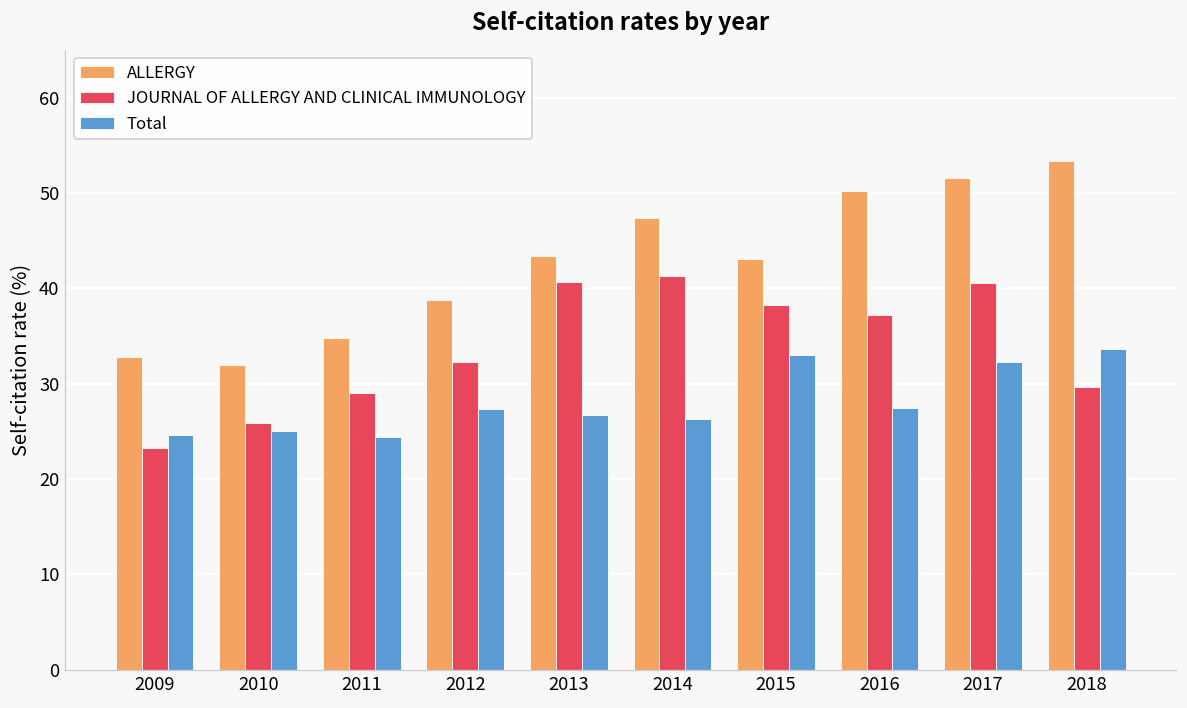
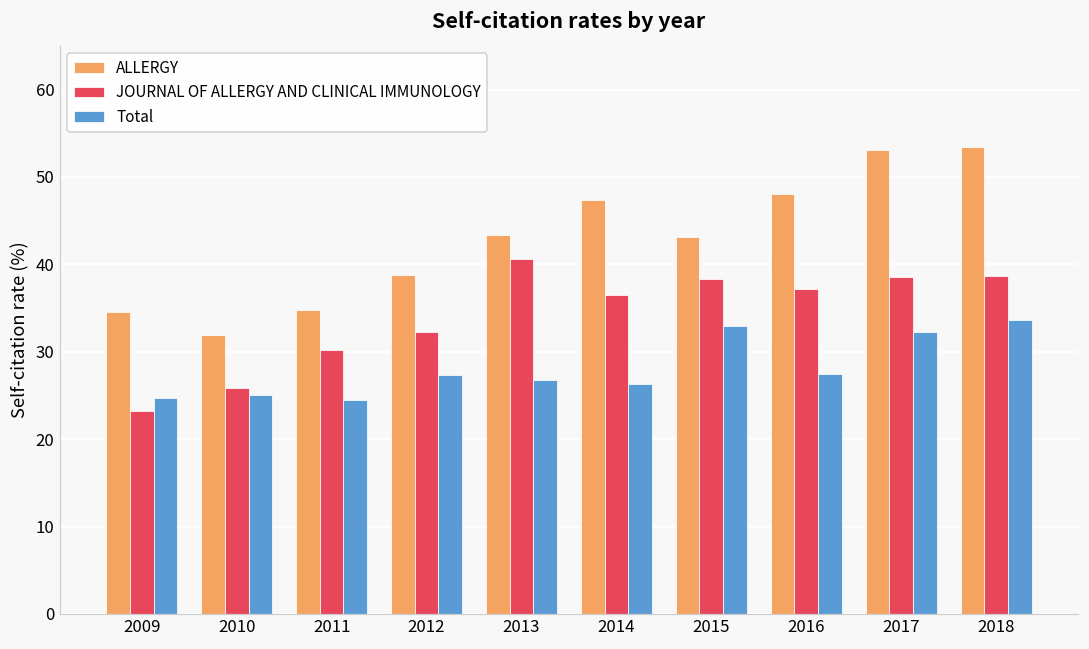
ALLERGY, 2009: 33 -> 35
JOURNAL OF ALLERGY AND CLINICAL IMMUNOLOGY, 2011: 29 -> 30
JOURNAL OF ALLERGY AND CLINICAL IMMUNOLOGY, 2014: 41 -> 37
ALLERGY, 2016: 50 -> 48
ALLERGY, 2017: 52 -> 53
JOURNAL OF ALLERGY AND CLINICAL IMMUNOLOGY, 2017: 41 -> 39
JOURNAL OF ALLERGY AND CLINICAL IMMUNOLOGY, 2018: 30 -> 39
